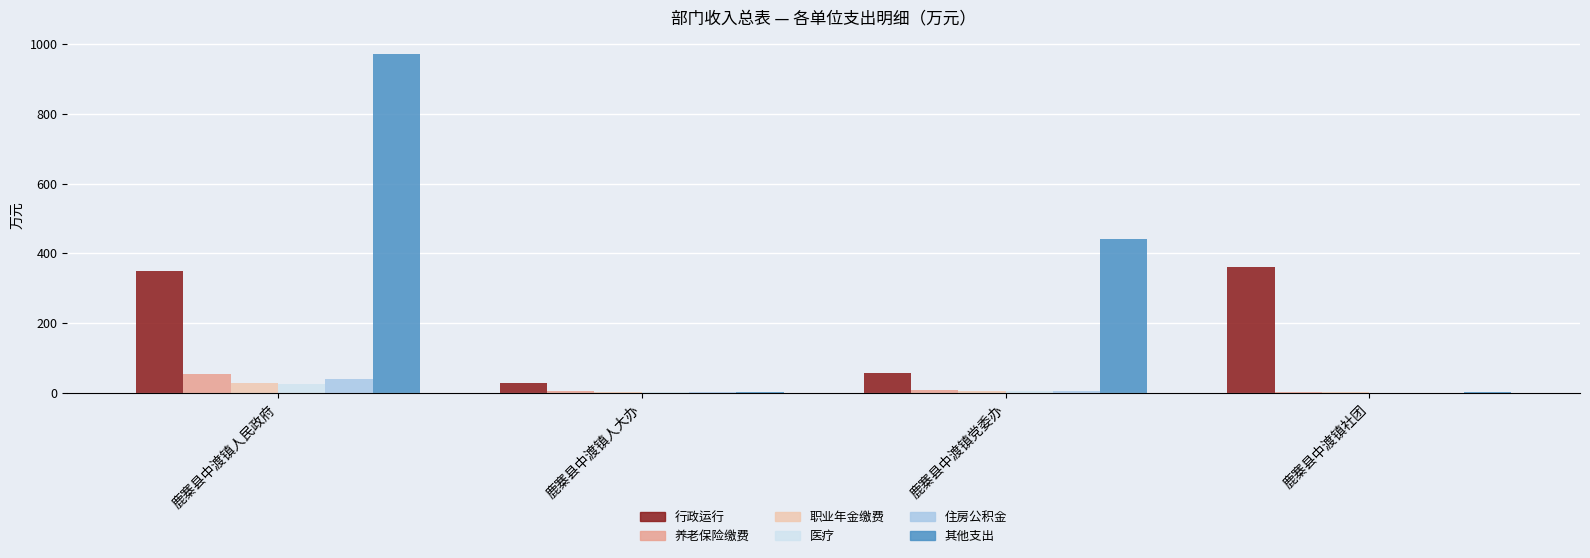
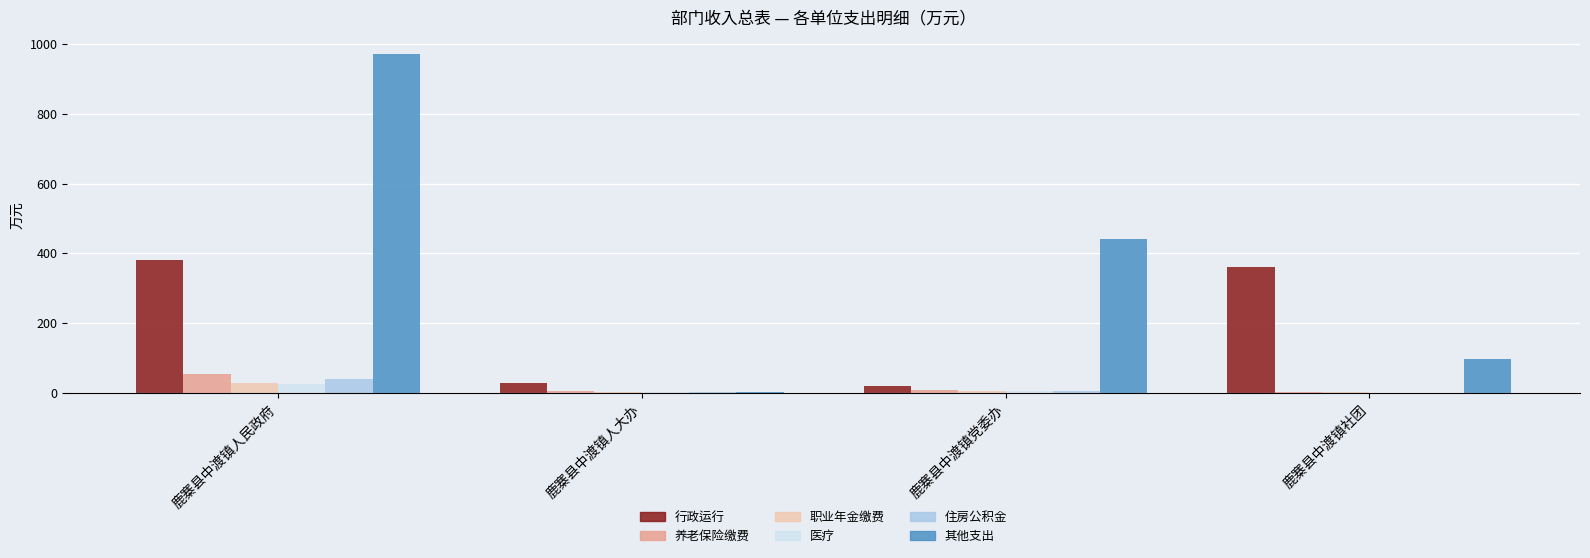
行政运行, 鹿寨县中渡镇人民政府: 350 -> 380
行政运行, 鹿寨县中渡镇党委办: 60 -> 20
其他支出, 鹿寨县中渡镇社团: 0 -> 100
